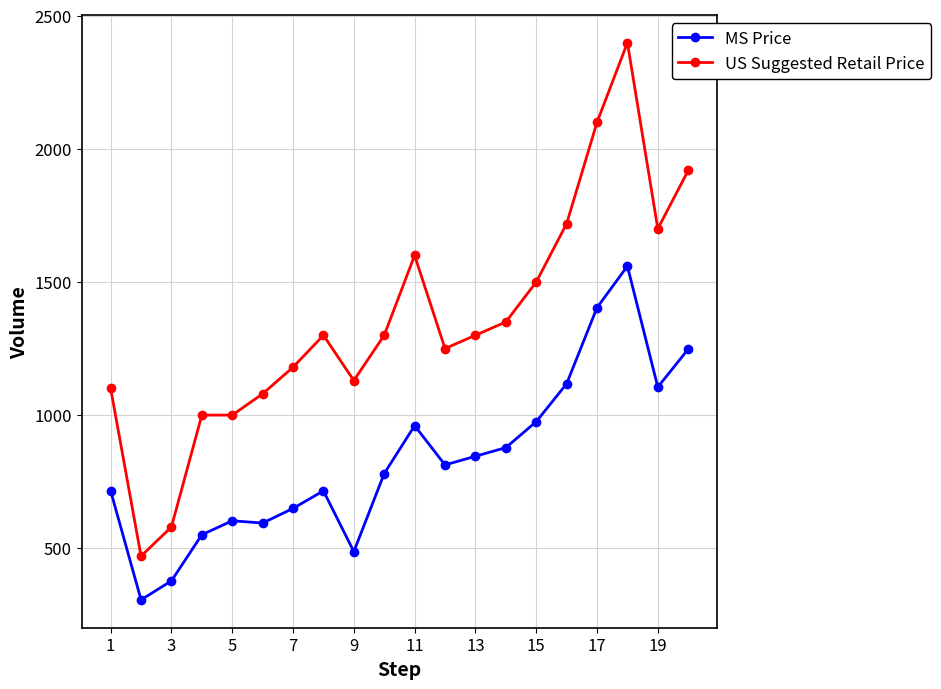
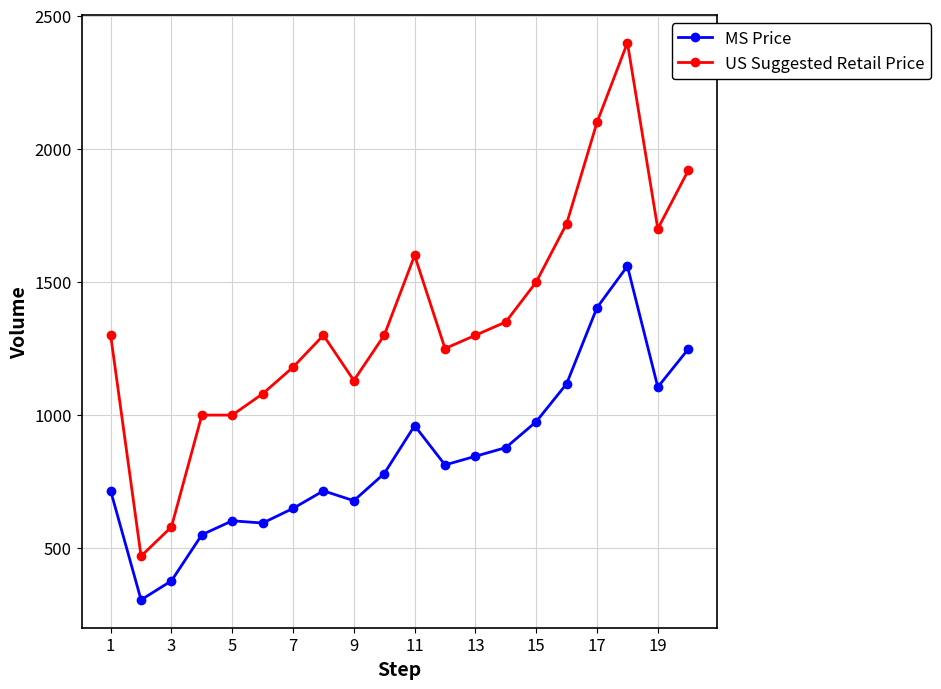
US Suggested Retail Price, 1: 1100 -> 1300
MS Price, 9: 490 -> 680
